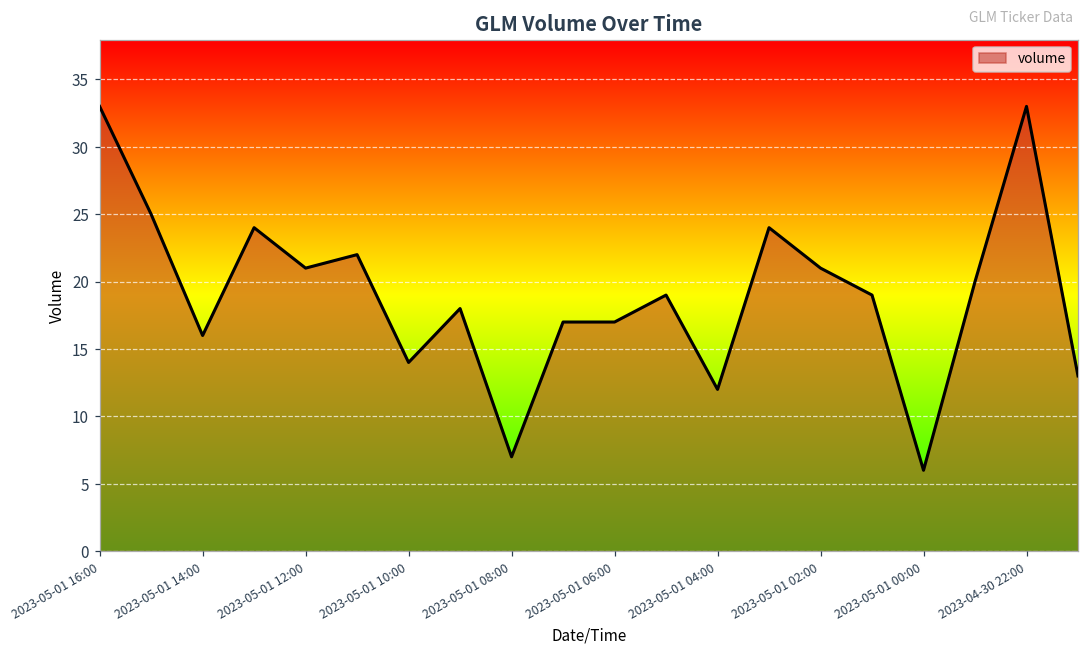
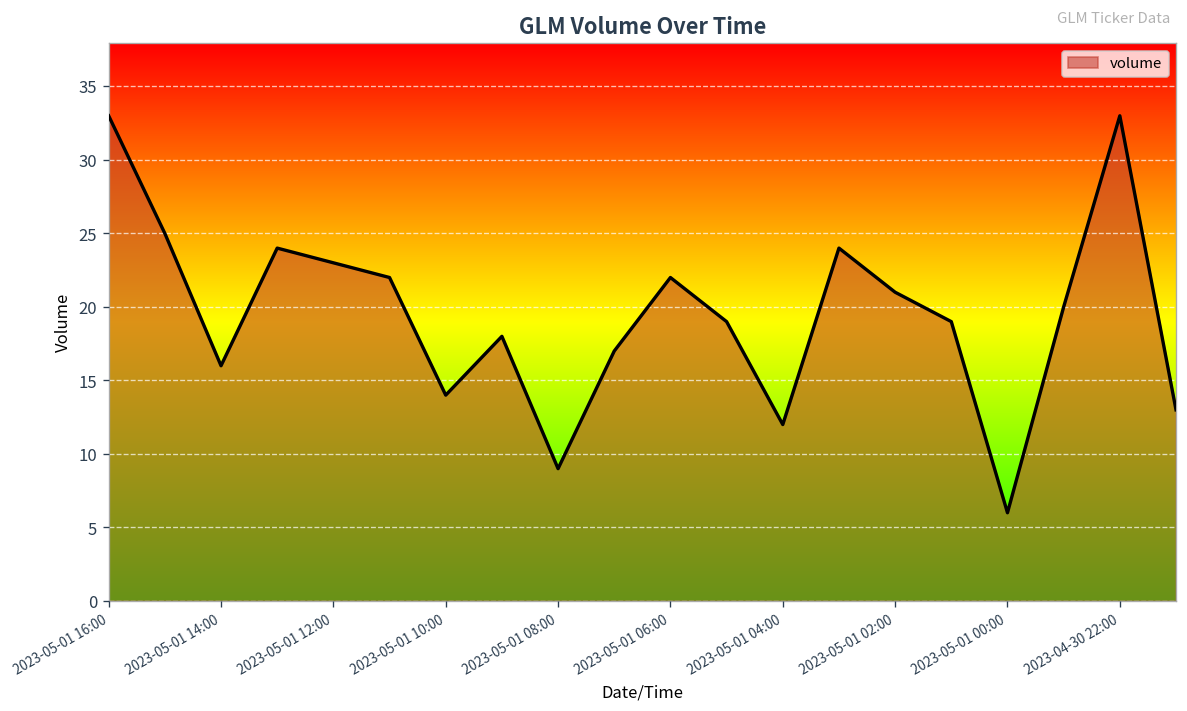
2023-05-01 12:00: 21 -> 23
2023-05-01 08:00: 7 -> 9
2023-05-01 06:00: 17 -> 22
